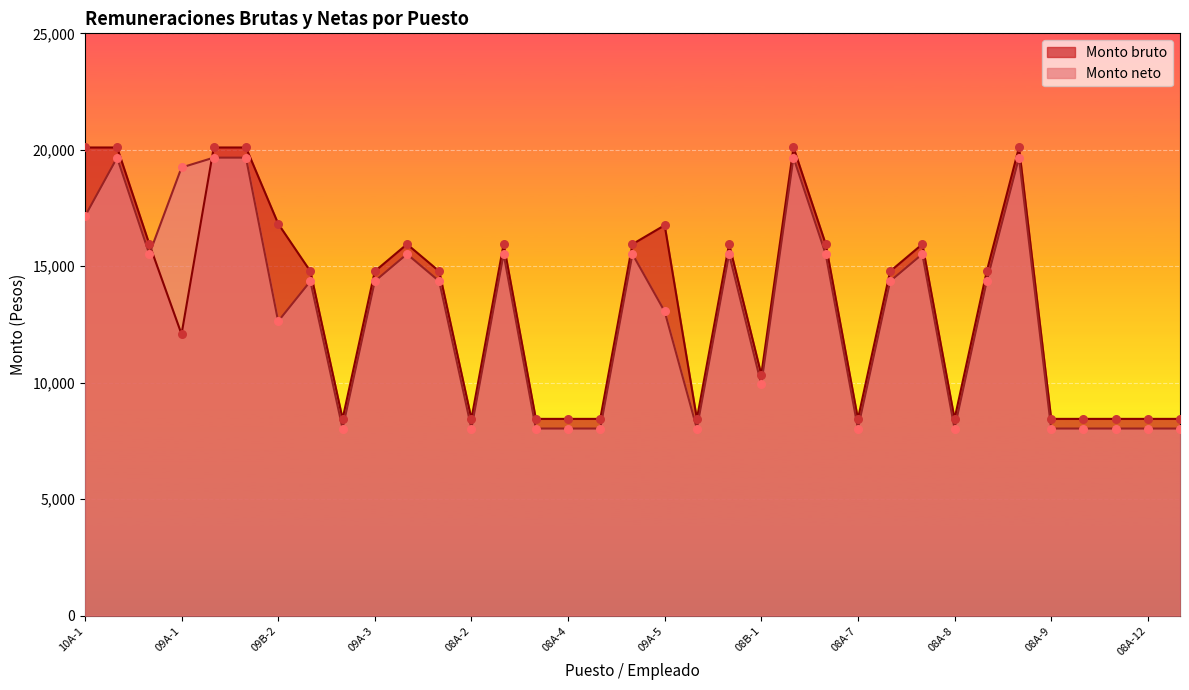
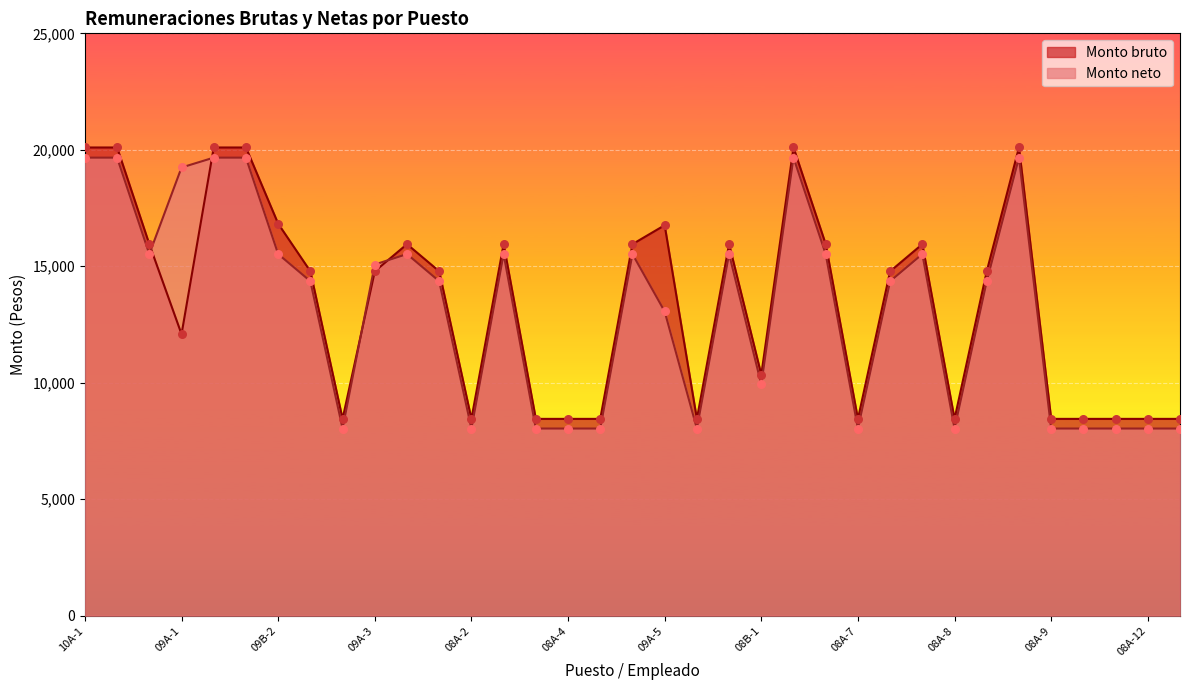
Monto neto, 10A-1: 17,100 -> 19,700
Monto neto, 09B-2: 12,600 -> 15,500
Monto neto, 09A-3: 14,400 -> 15,100
